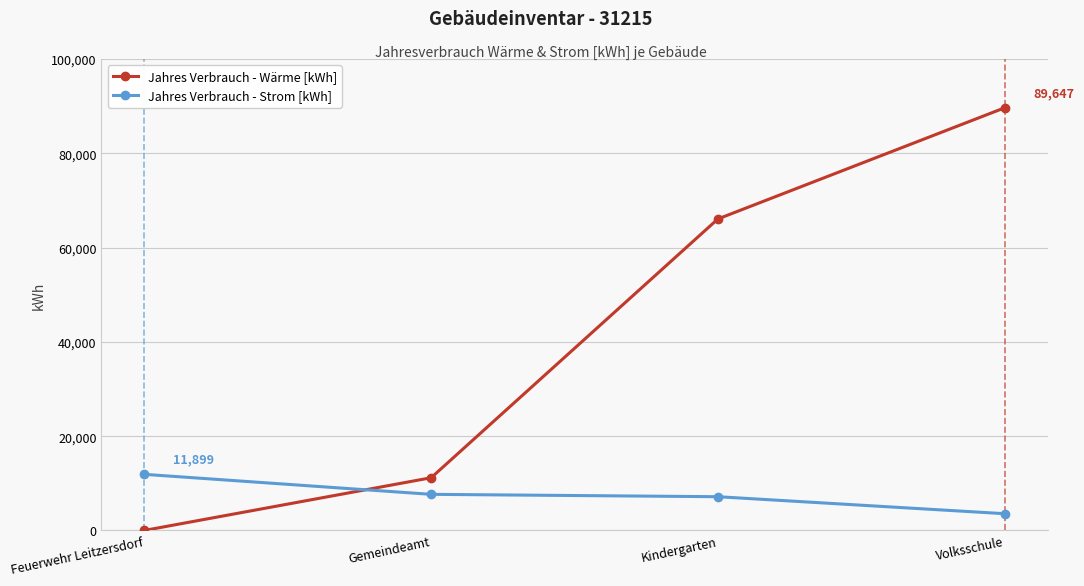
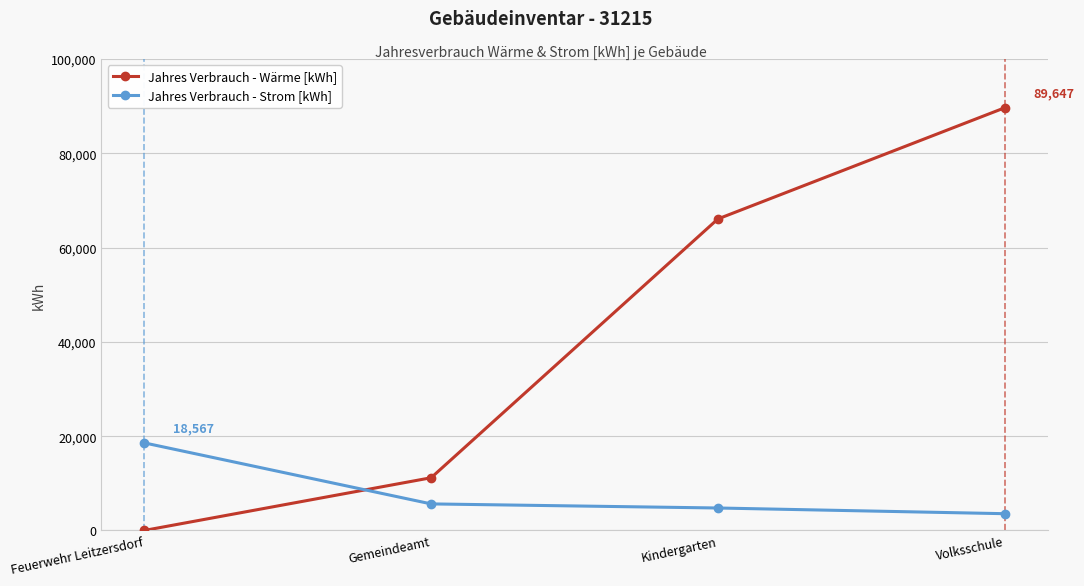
Jahres Verbrauch - Strom [kWh], Feuerwehr Leitzersdorf: 11,899 -> 18,567
Jahres Verbrauch - Strom [kWh], Gemeindeamt: 8,000 -> 6,000
Jahres Verbrauch - Strom [kWh], Kindergarten: 7,000 -> 5,000
